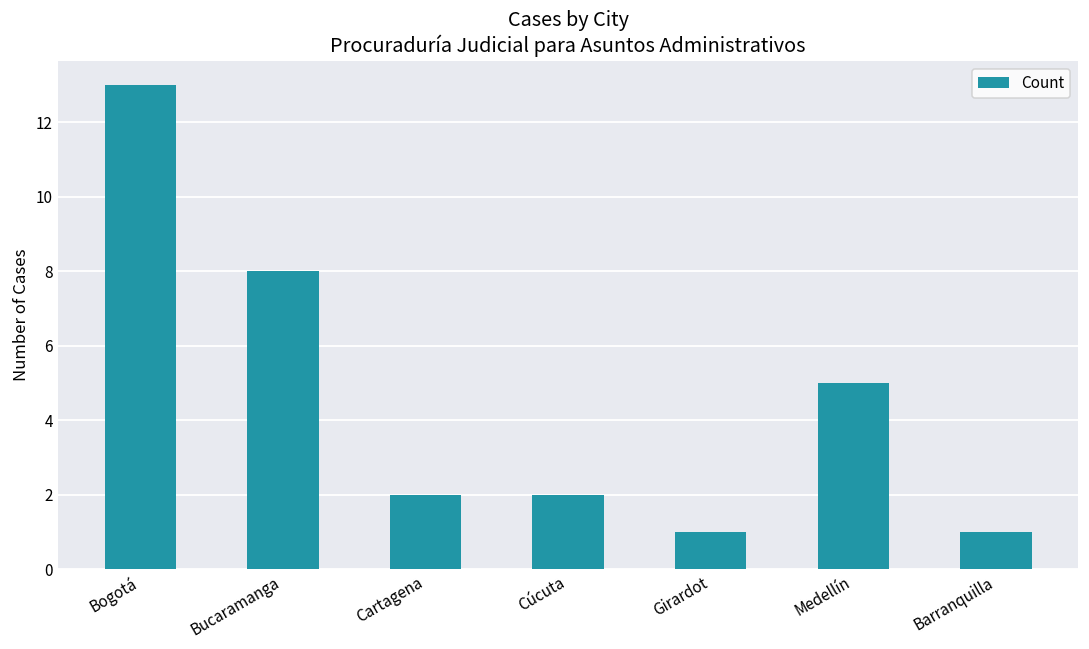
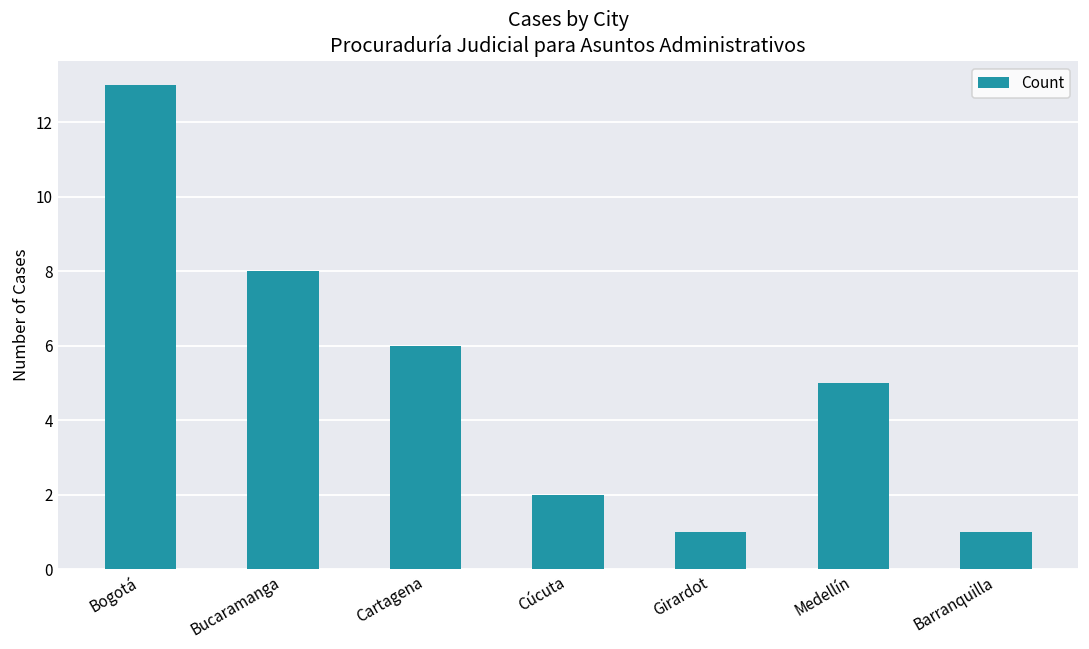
Cartagena: 2 -> 6
